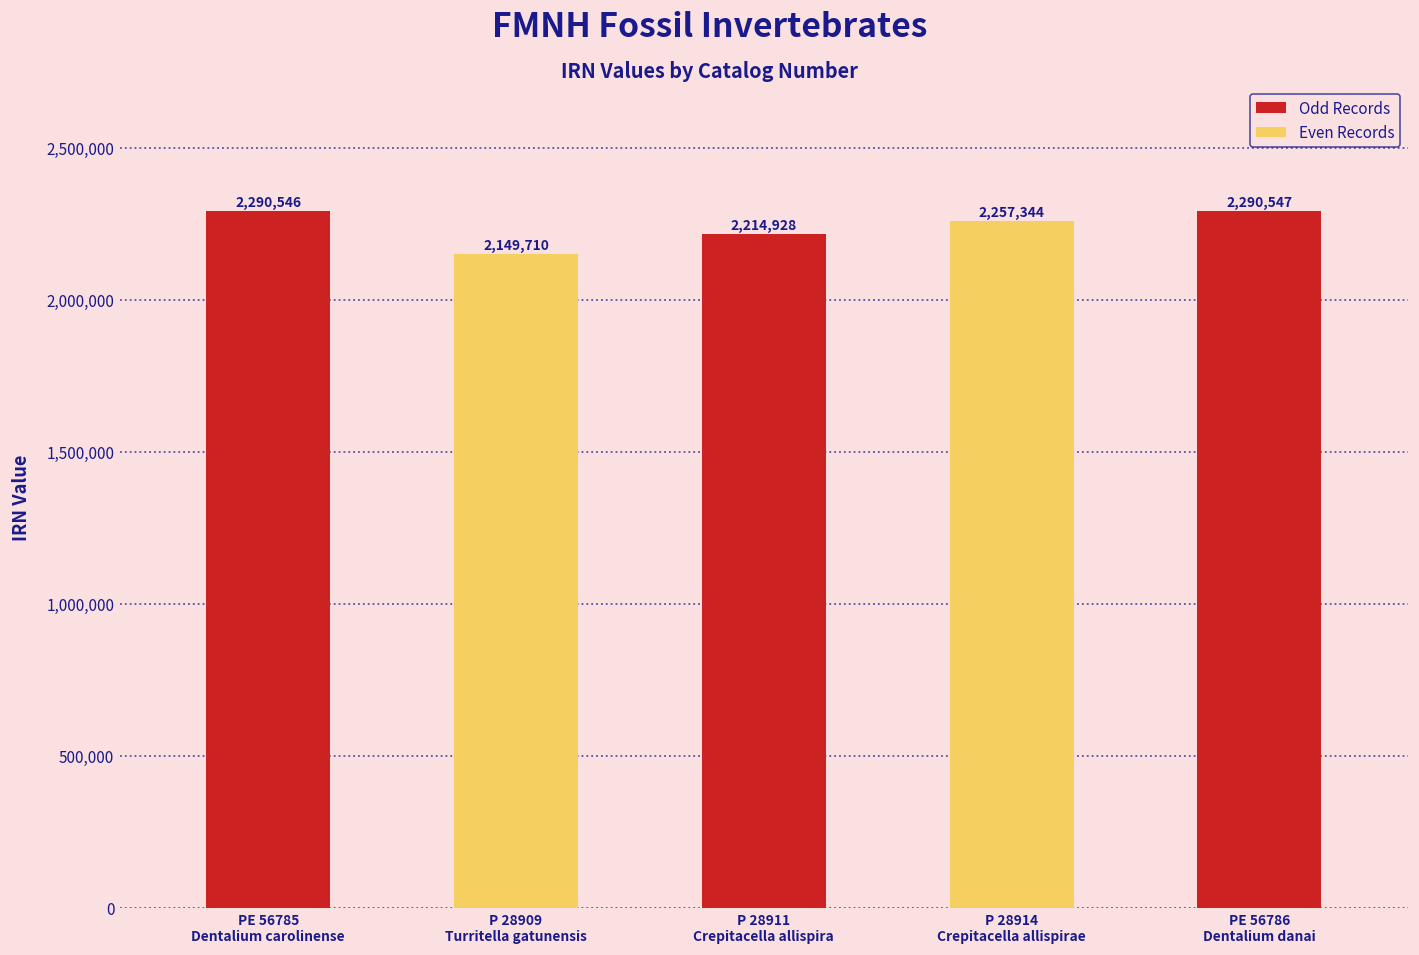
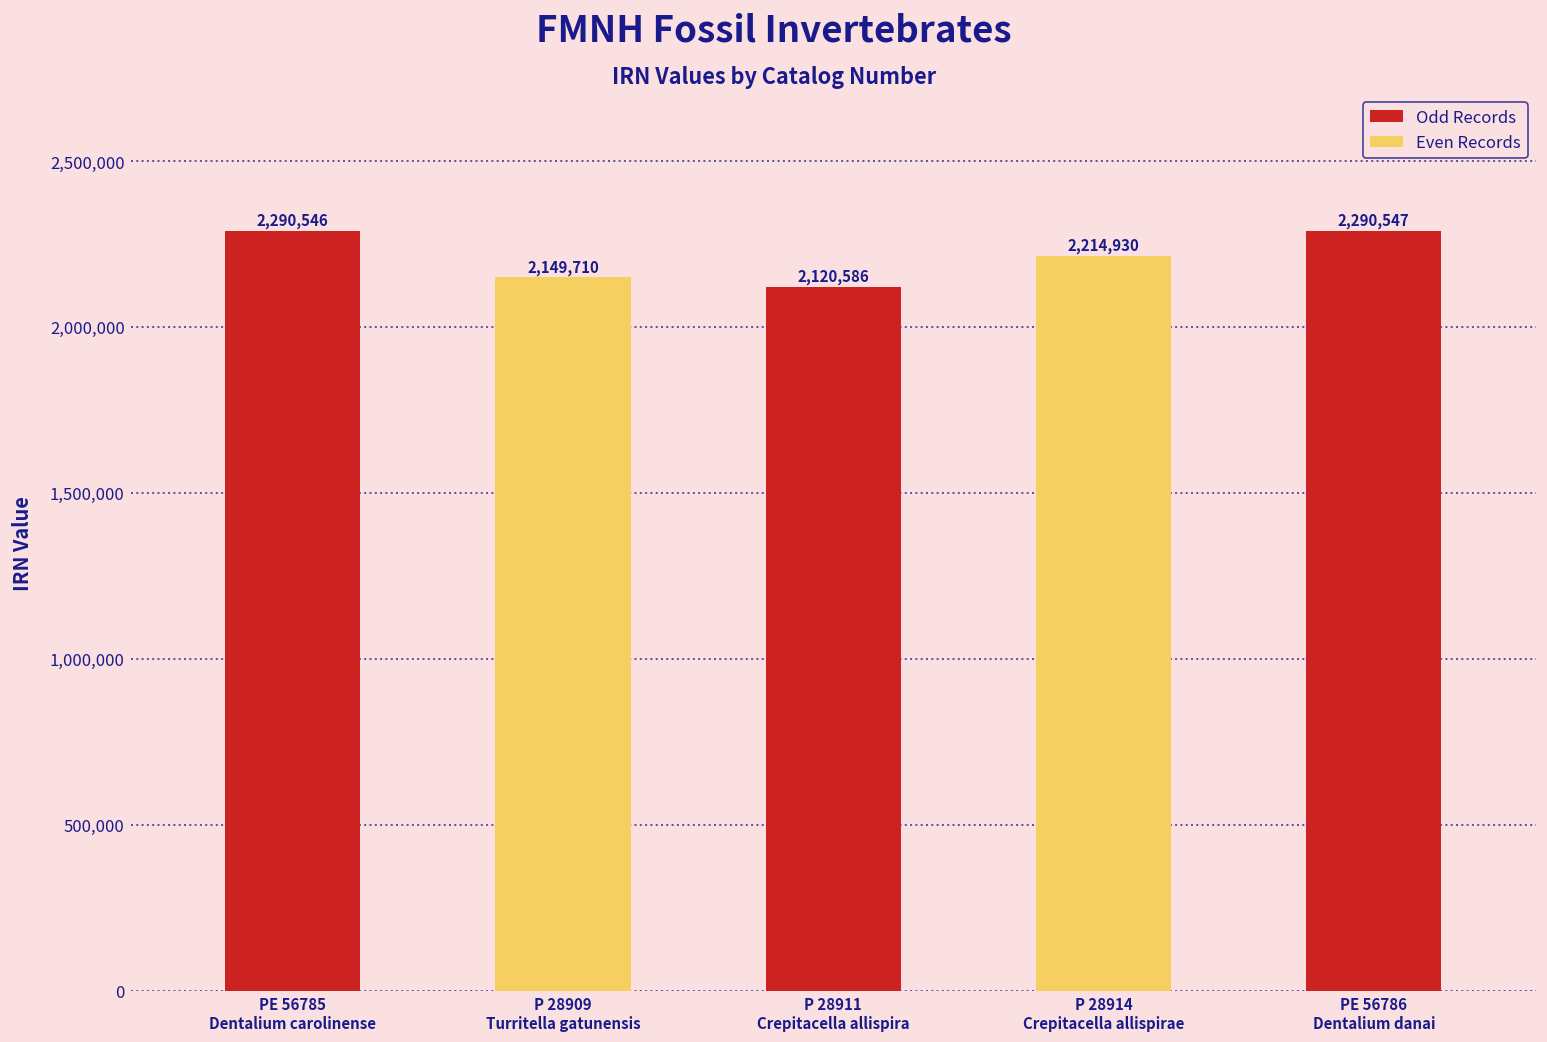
P 28911 Crepitacella allispira: 2,214,928 -> 2,120,586
P 28914 Crepitacella allispirae: 2,257,344 -> 2,214,930
